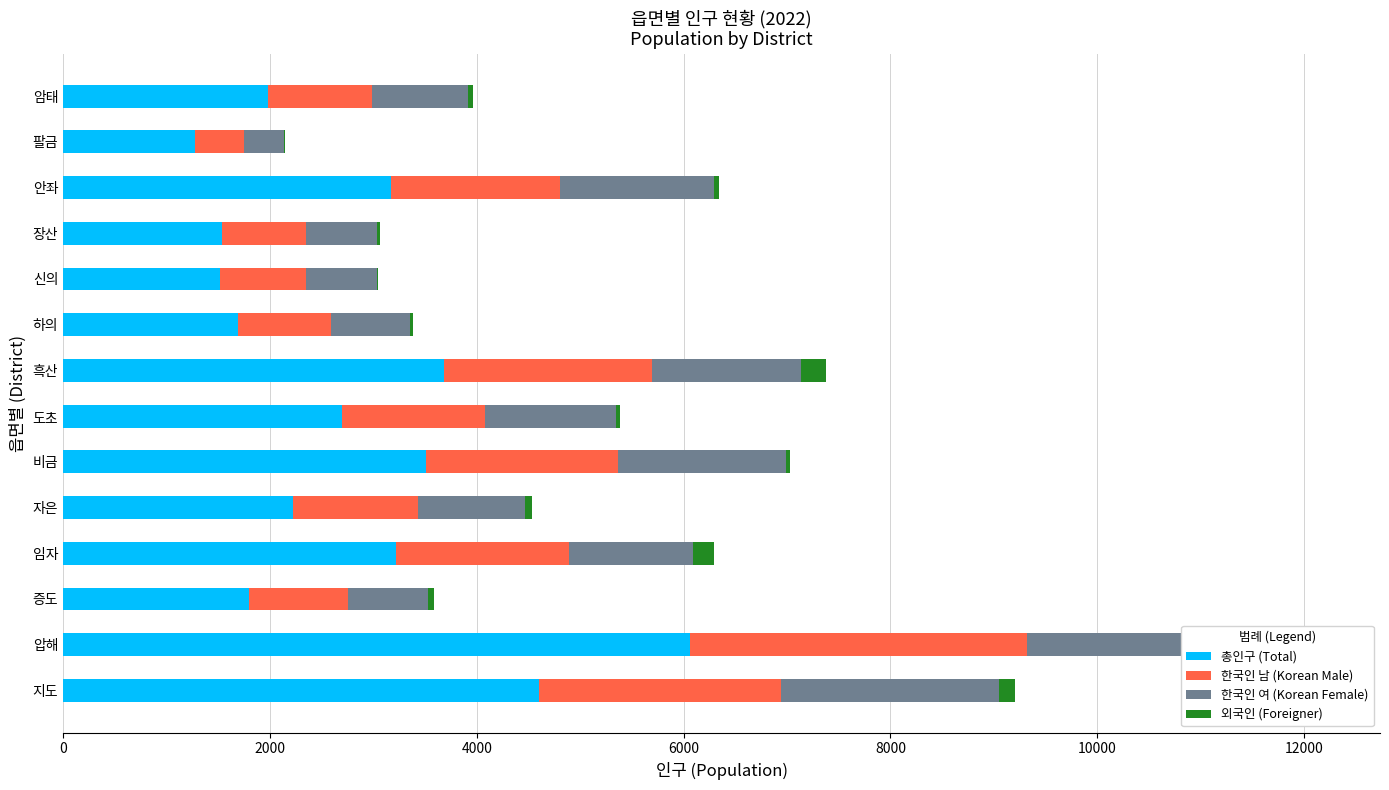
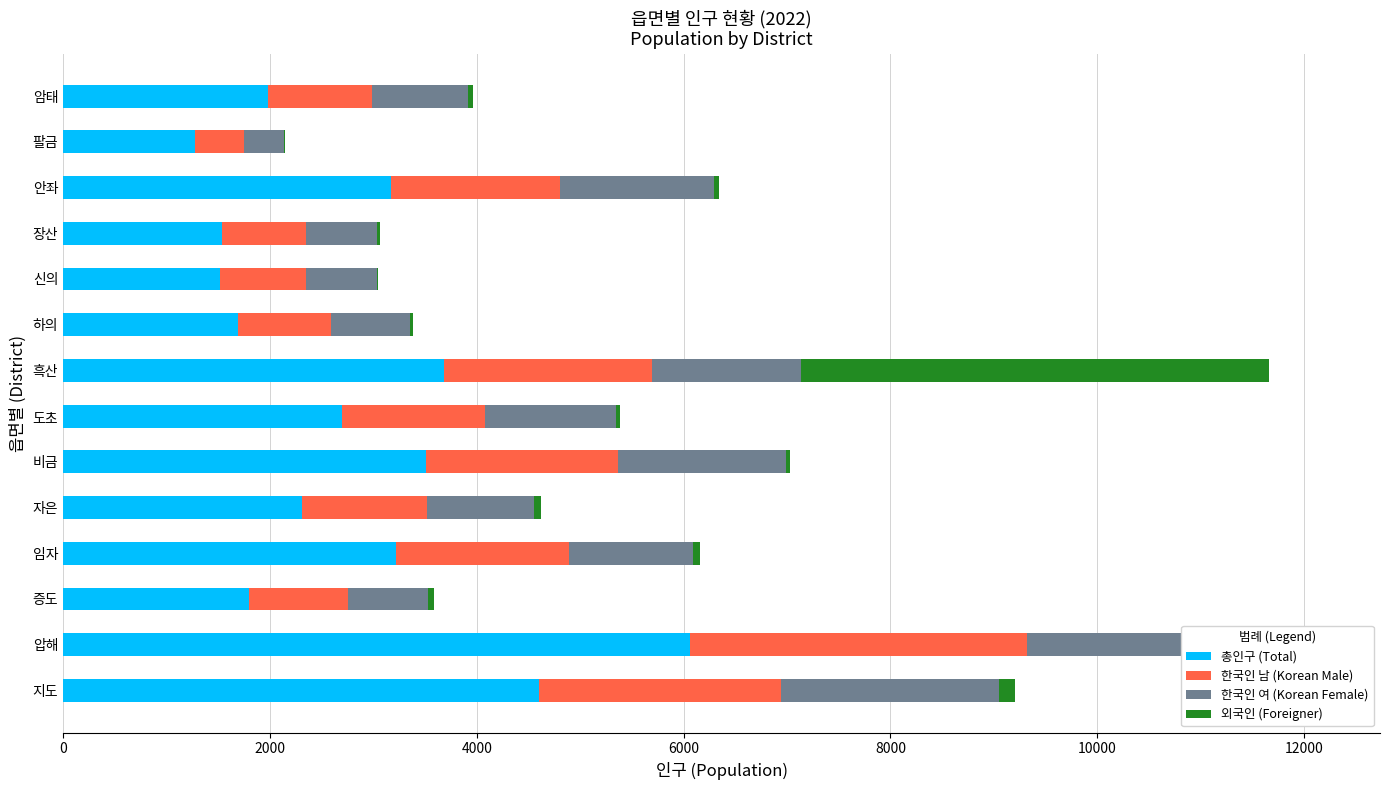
외국인 (Foreigner), 흑산: 240 -> 4520
총인구 (Total), 자은: 2220 -> 2310
외국인 (Foreigner), 임자: 200 -> 70
